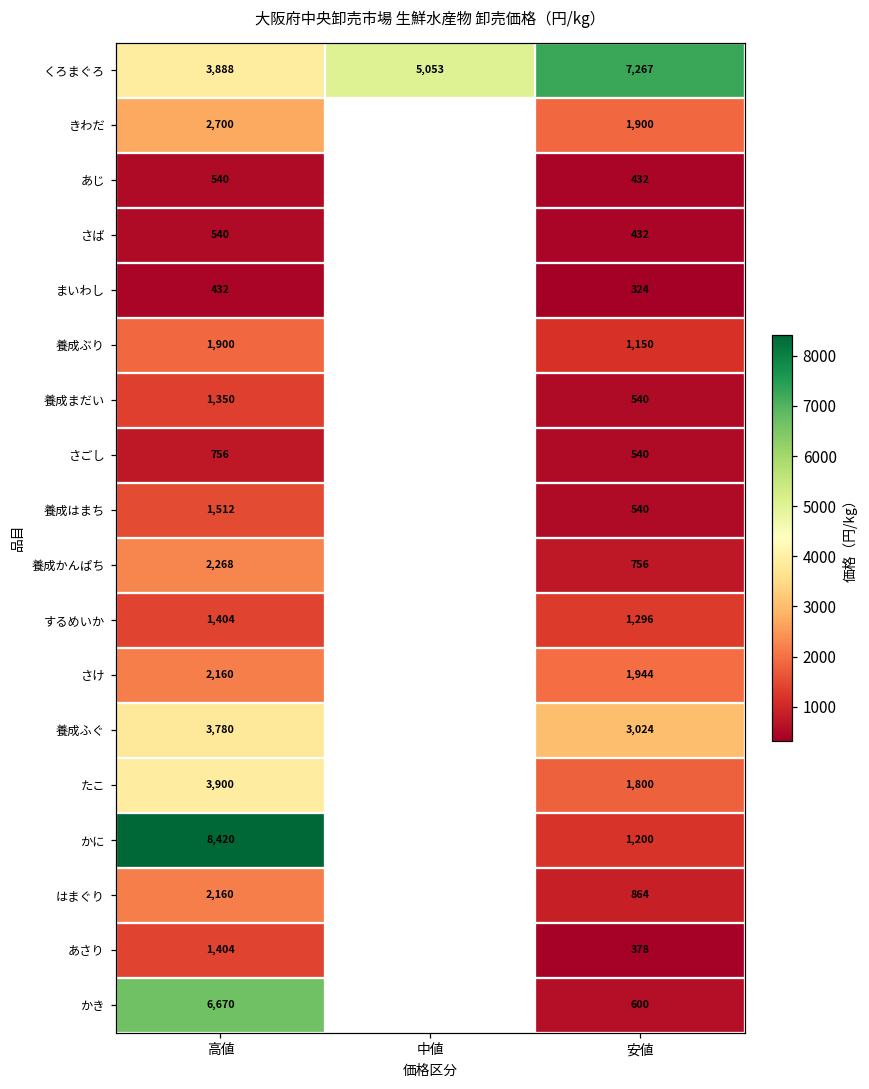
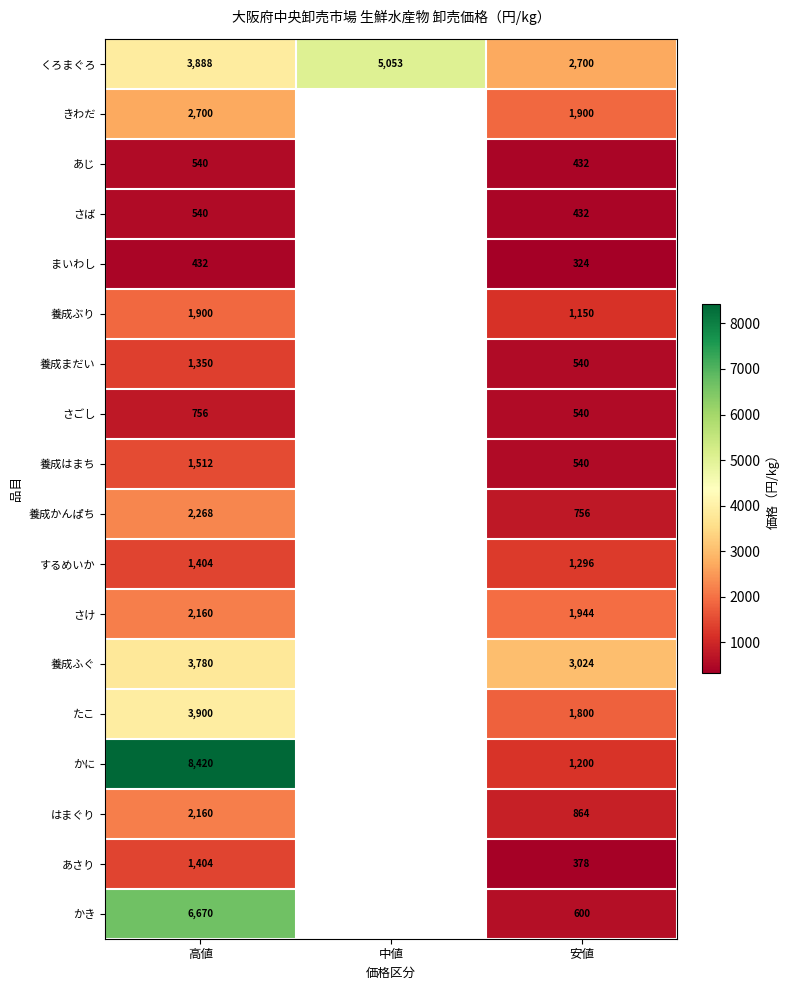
くろまぐろ, 安値: 7,267 -> 2,700
